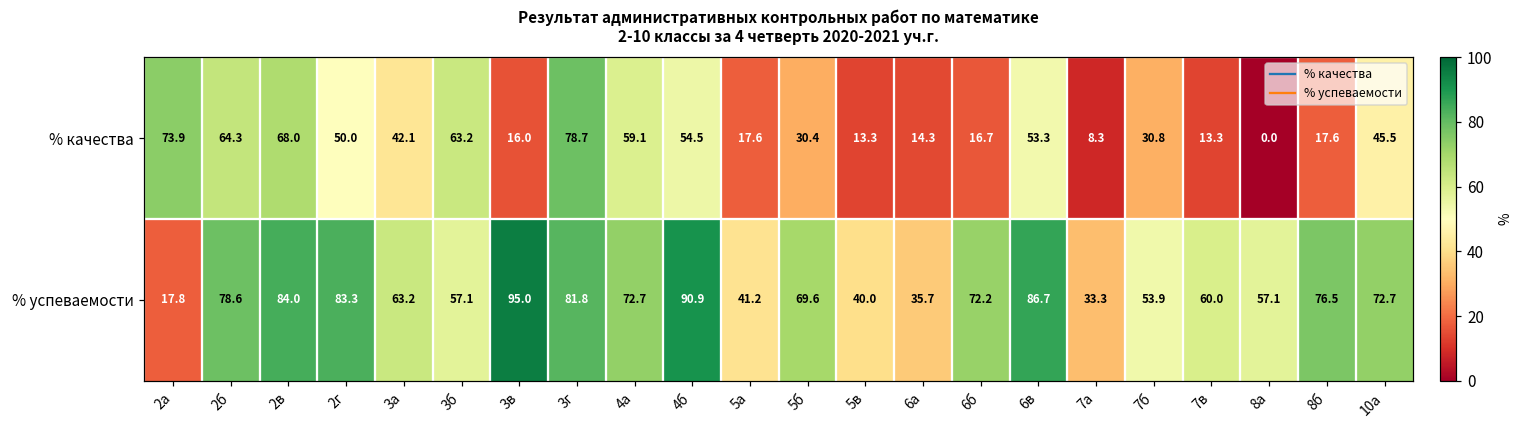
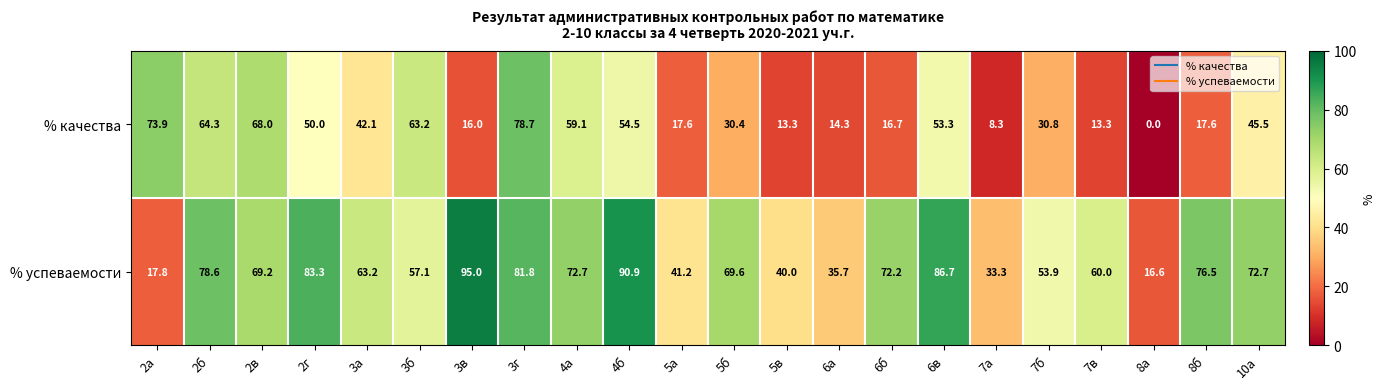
% успеваемости, 2в: 84.0 -> 69.2
% успеваемости, 8а: 57.1 -> 16.6
